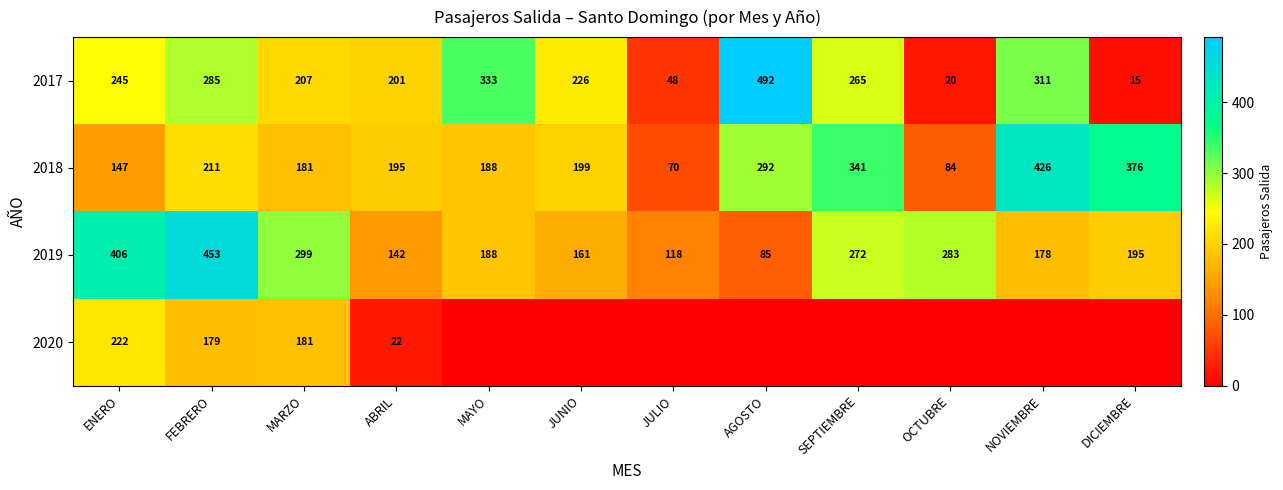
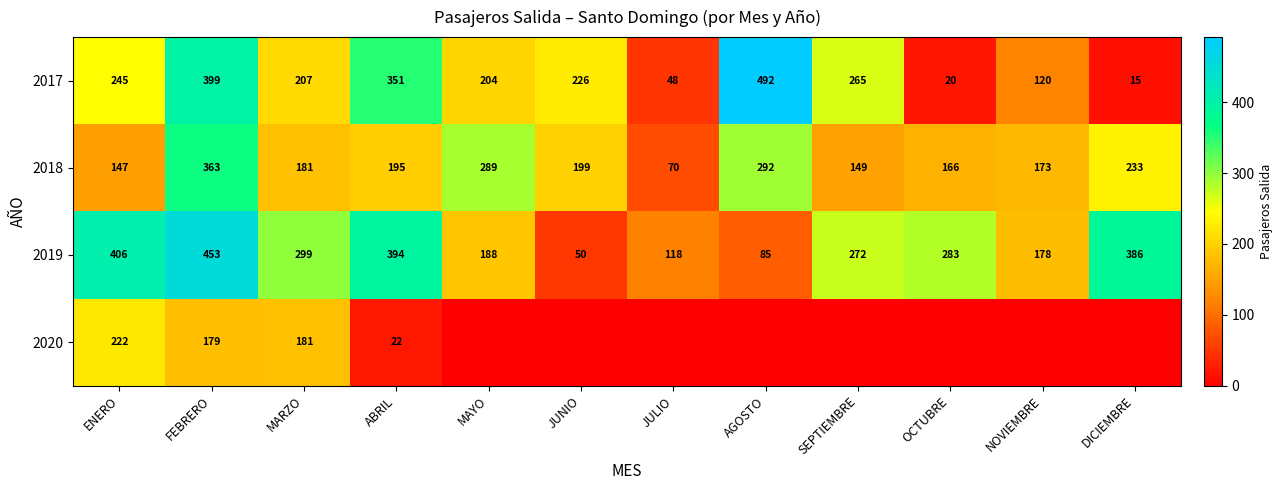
2017, FEBRERO: 285 -> 399
2017, ABRIL: 201 -> 351
2017, MAYO: 333 -> 204
2017, NOVIEMBRE: 311 -> 120
2018, FEBRERO: 211 -> 363
2018, MAYO: 188 -> 289
2018, SEPTIEMBRE: 341 -> 149
2018, OCTUBRE: 84 -> 166
2018, NOVIEMBRE: 426 -> 173
2018, DICIEMBRE: 376 -> 233
2019, ABRIL: 142 -> 394
2019, JUNIO: 161 -> 50
2019, DICIEMBRE: 195 -> 386
